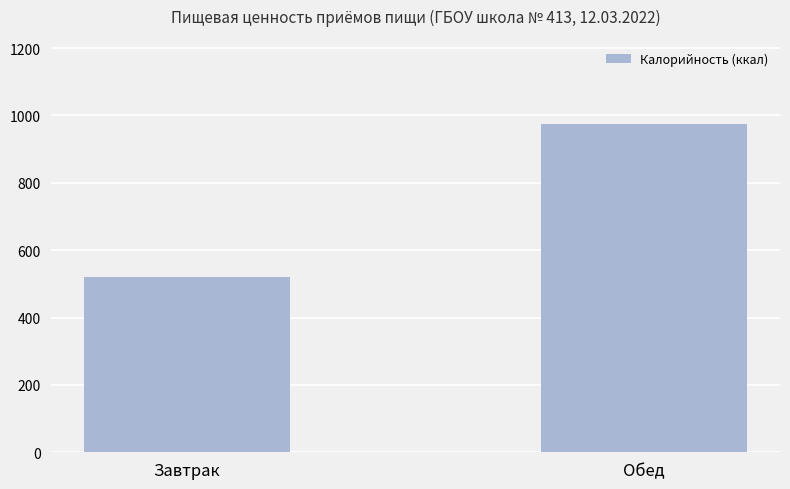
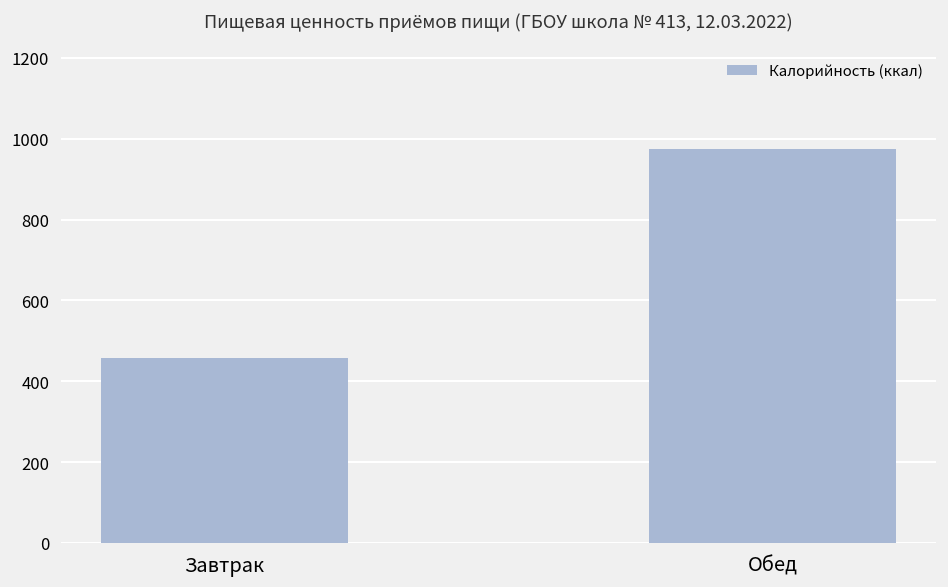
Завтрак: 520 -> 460
